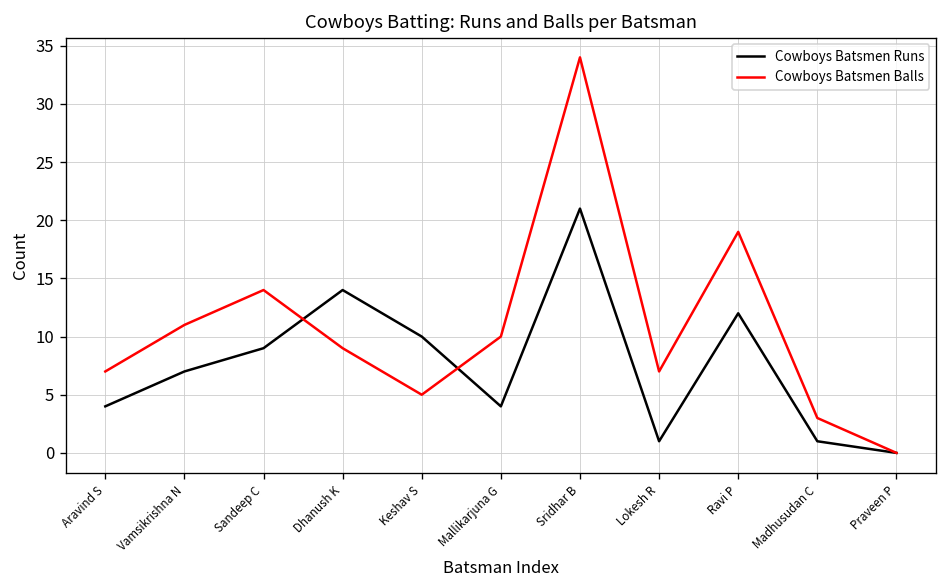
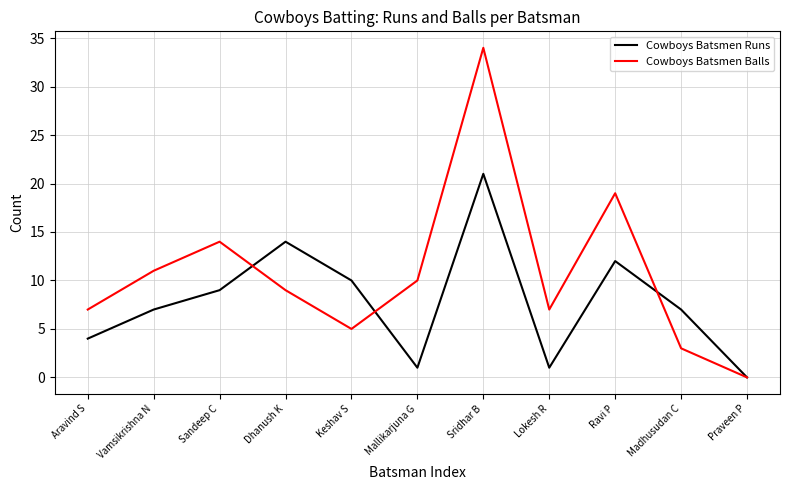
Cowboys Batsmen Runs, Mallikarjuna G: 4 -> 1
Cowboys Batsmen Runs, Madhusudan C: 1 -> 7
